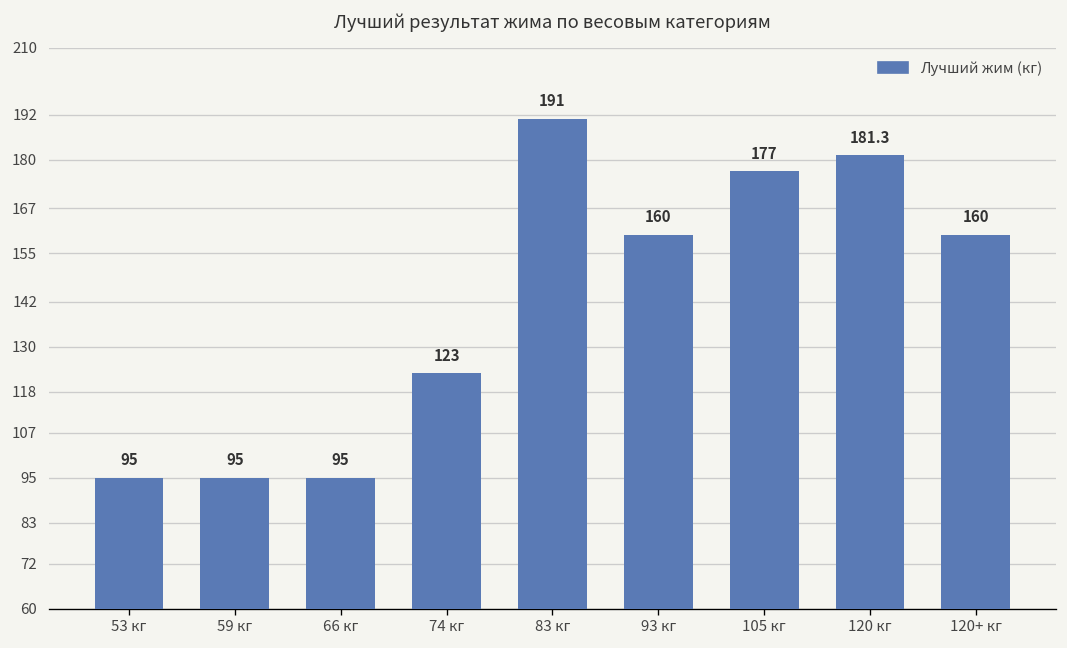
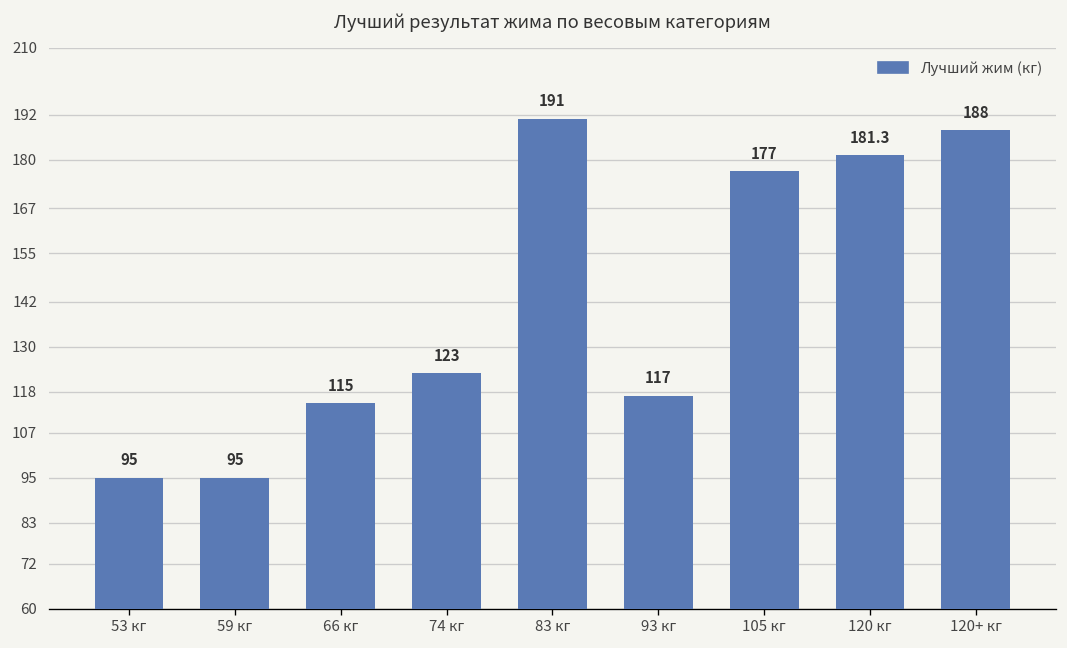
66 кг: 95 -> 115
93 кг: 160 -> 117
120+ кг: 160 -> 188
